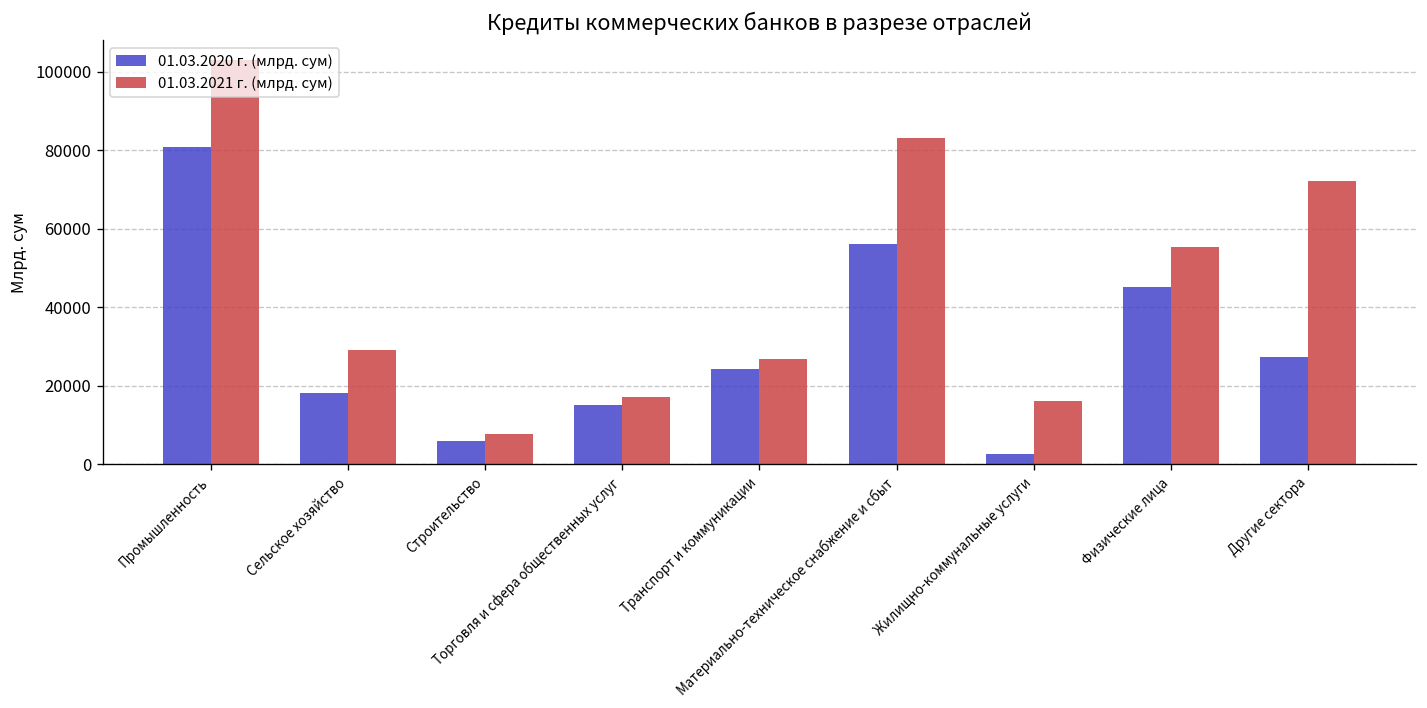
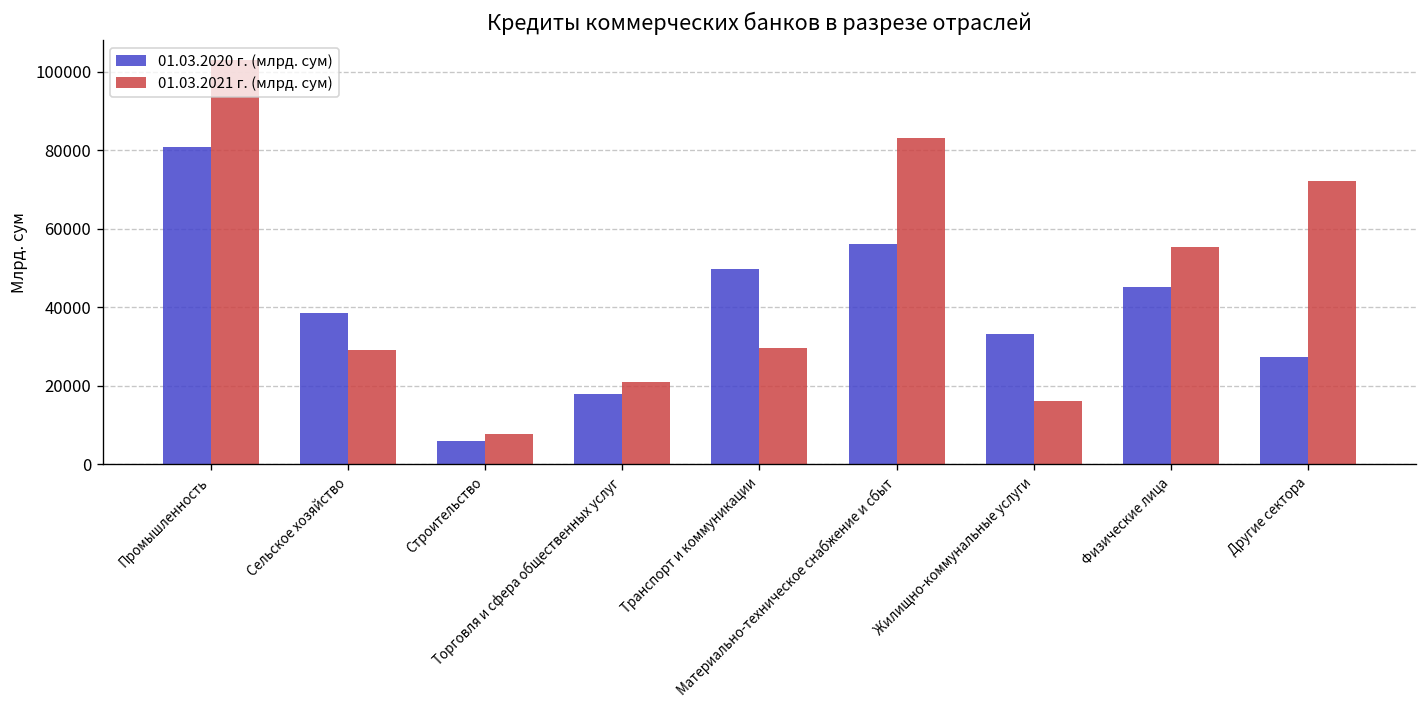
01.03.2020 г. (млрд. сум), Сельское хозяйство: 18000 -> 38000
01.03.2020 г. (млрд. сум), Торговля и сфера общественных услуг: 15000 -> 18000
01.03.2021 г. (млрд. сум), Торговля и сфера общественных услуг: 17000 -> 21000
01.03.2020 г. (млрд. сум), Транспорт и коммуникации: 24000 -> 50000
01.03.2021 г. (млрд. сум), Транспорт и коммуникации: 27000 -> 30000
01.03.2020 г. (млрд. сум), Жилищно-коммунальные услуги: 3000 -> 33000
